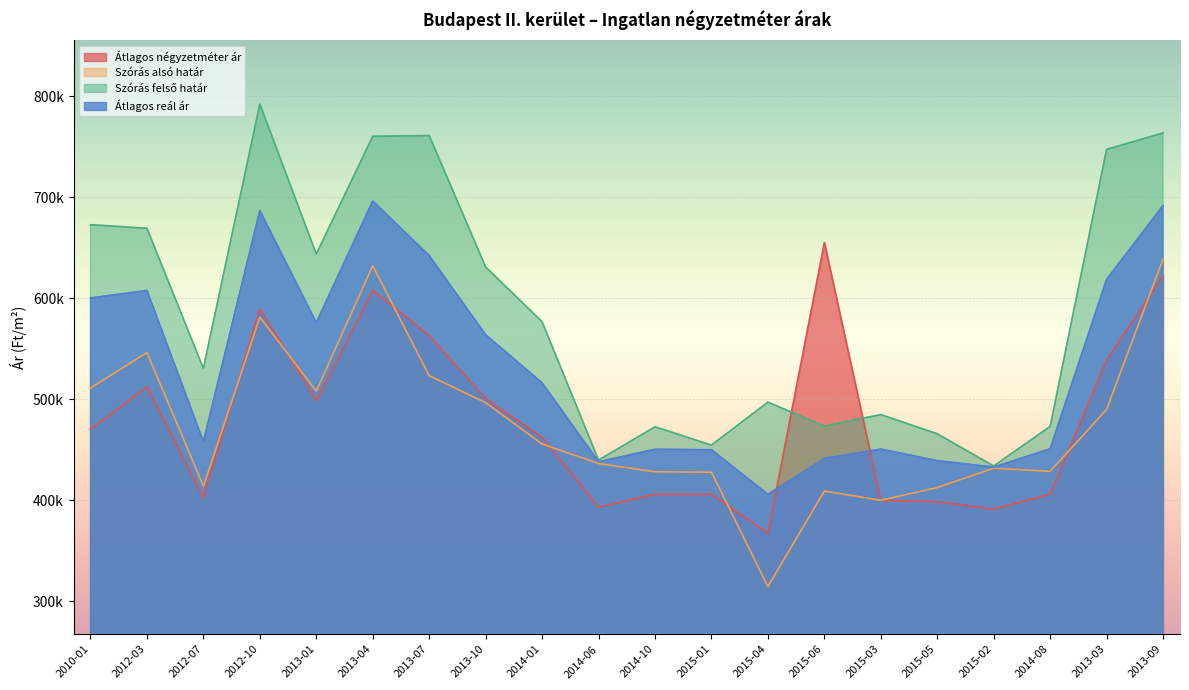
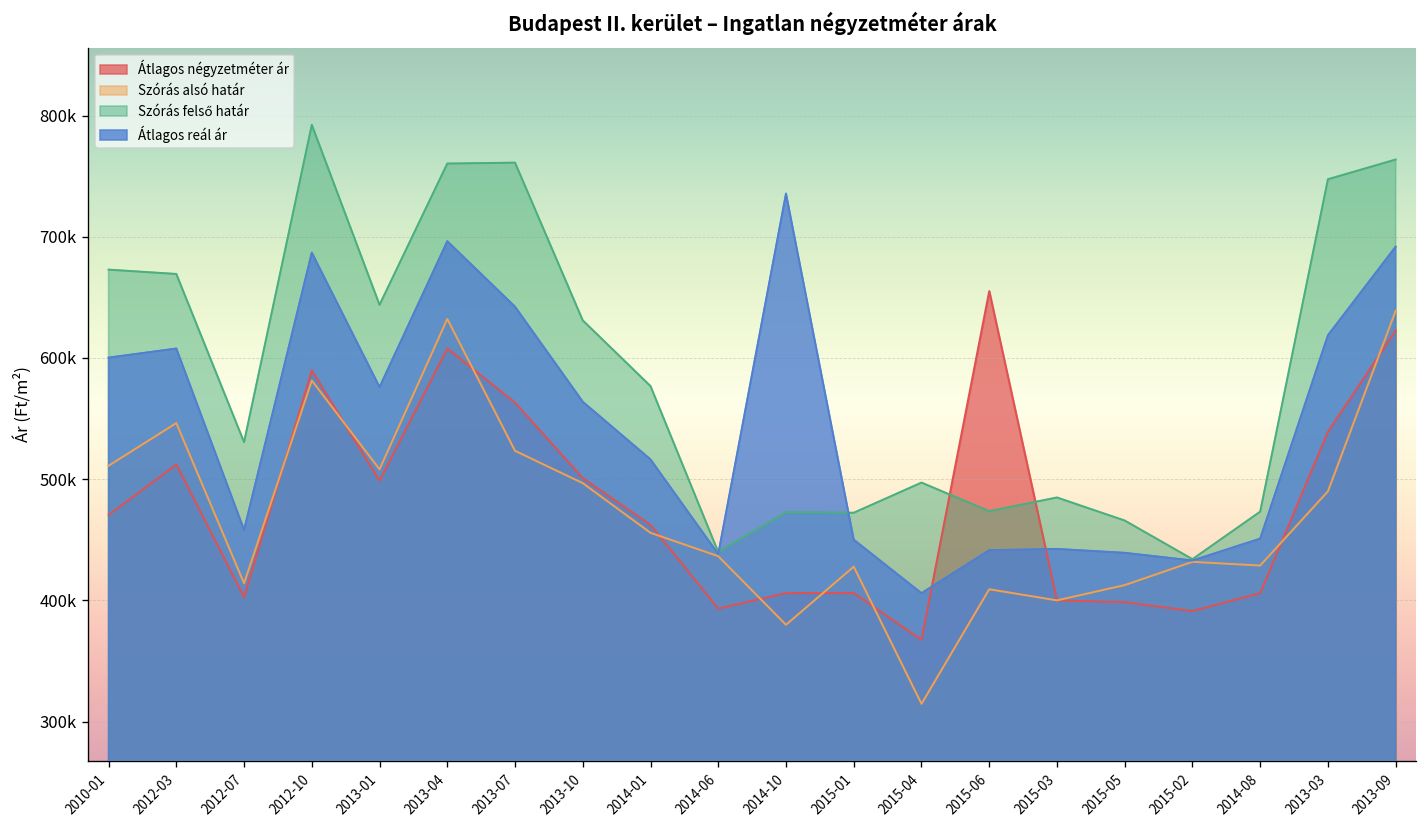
Szórás alsó határ, 2014-10: 428000 -> 380000
Átlagos reál ár, 2014-10: 451000 -> 736000
Szórás felső határ, 2015-01: 455000 -> 472000
Átlagos reál ár, 2015-03: 451000 -> 442000
